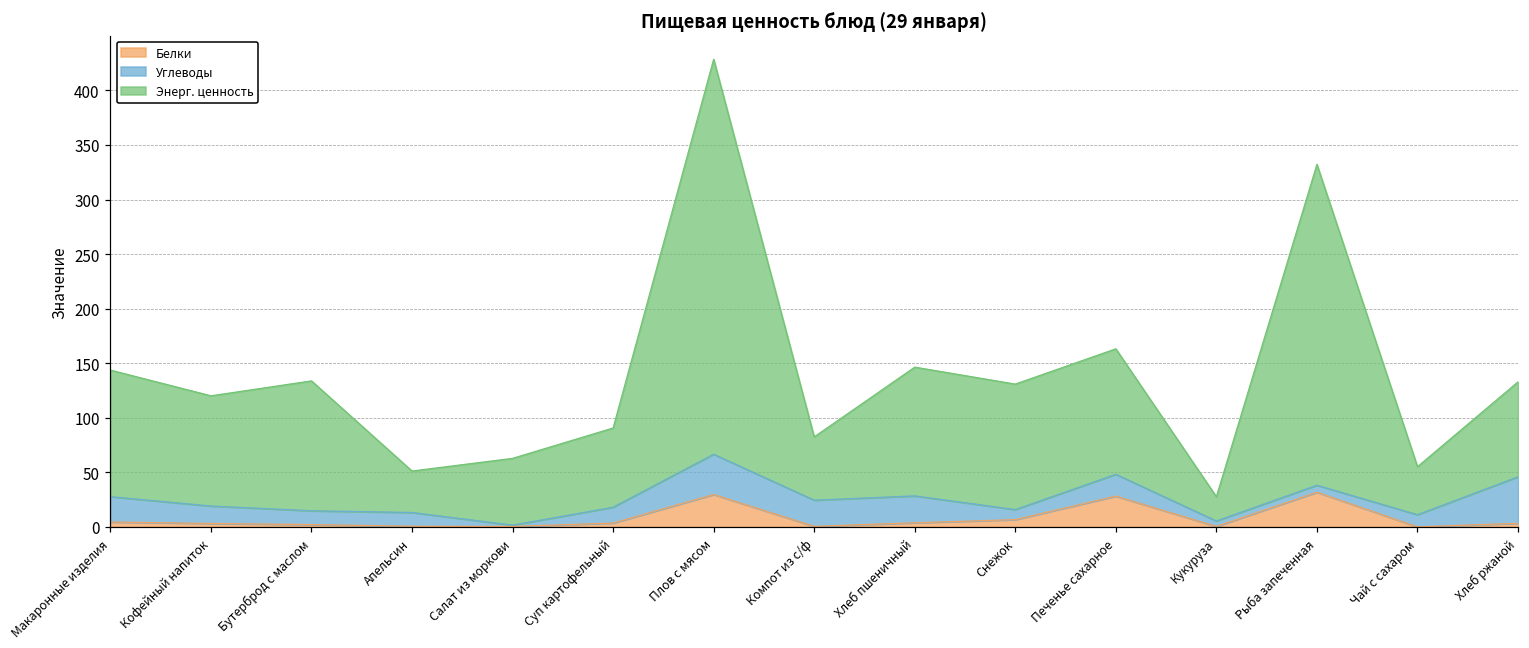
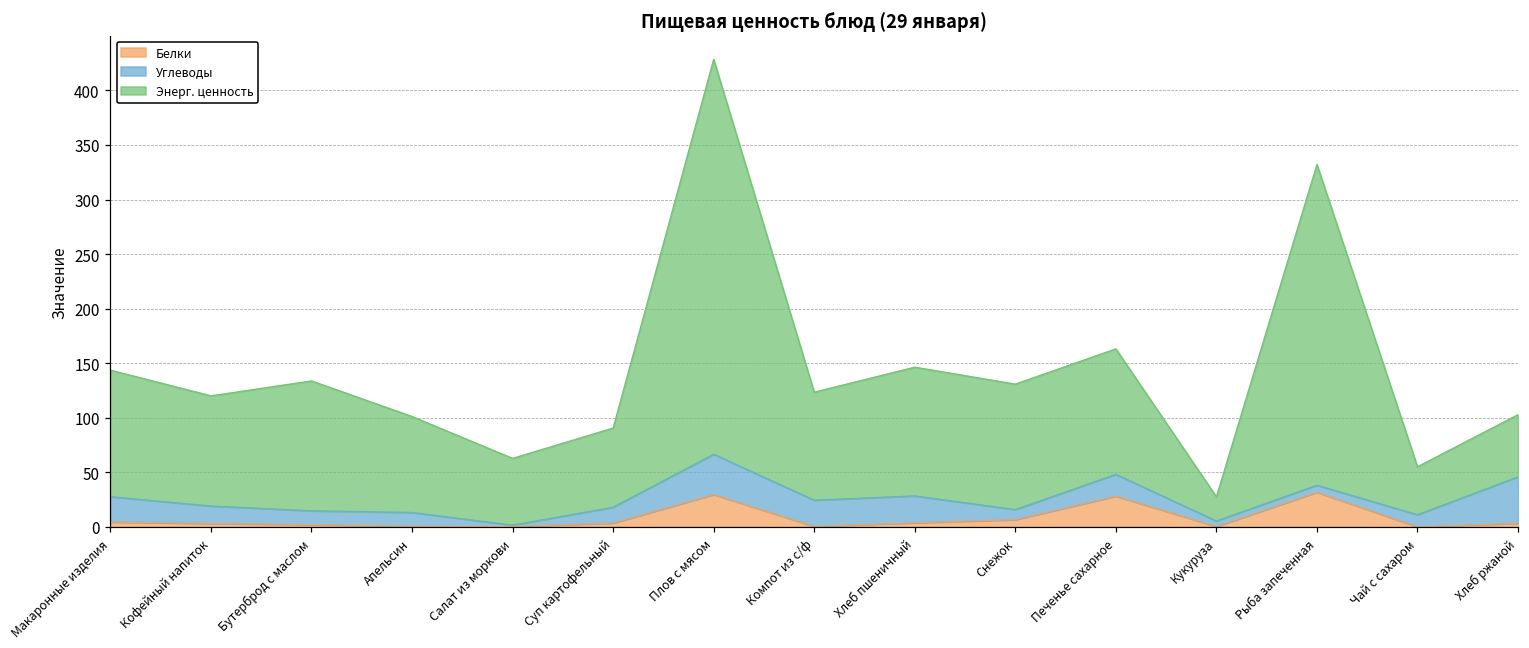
Энерг. ценность, Апельсин: 40 -> 90
Энерг. ценность, Компот из с/ф: 60 -> 100
Энерг. ценность, Хлеб ржаной: 90 -> 60
